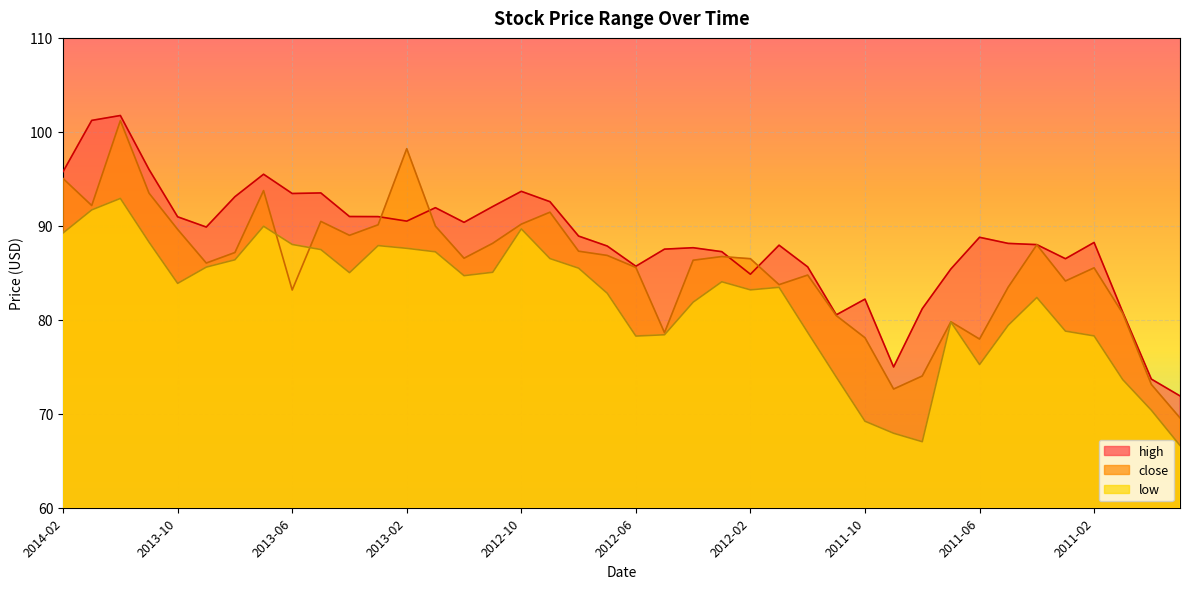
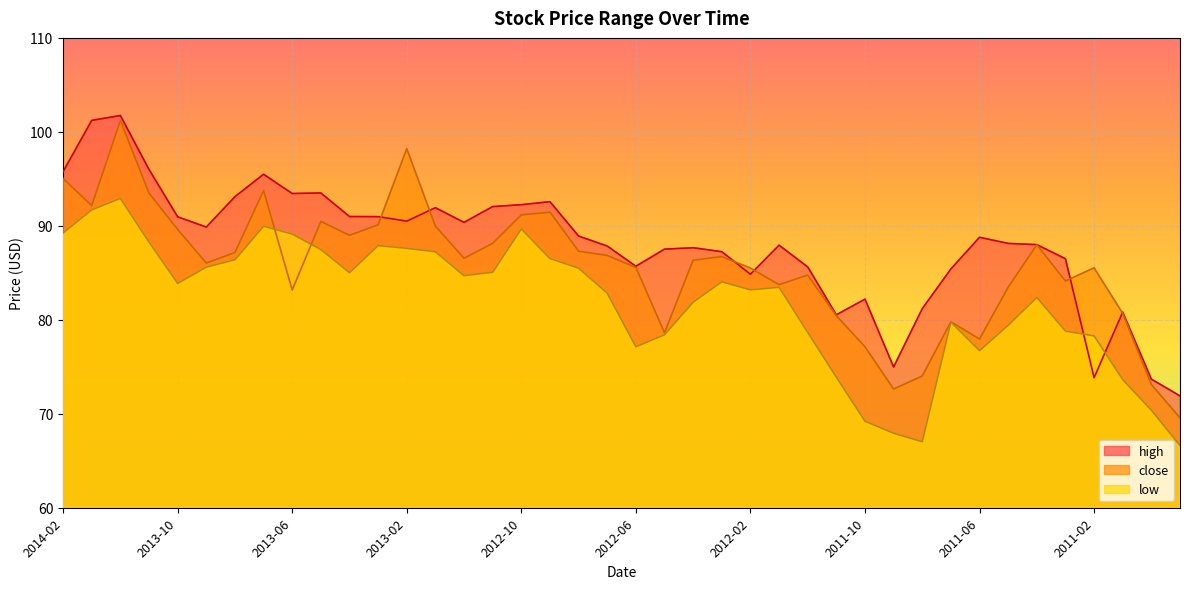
low, 2013-06: 88 -> 89
high, 2012-10: 94 -> 92
close, 2012-10: 90 -> 91
low, 2012-06: 78 -> 77
close, 2012-02: 87 -> 86
close, 2011-10: 78 -> 77
low, 2011-06: 75 -> 77
high, 2011-02: 88 -> 74
